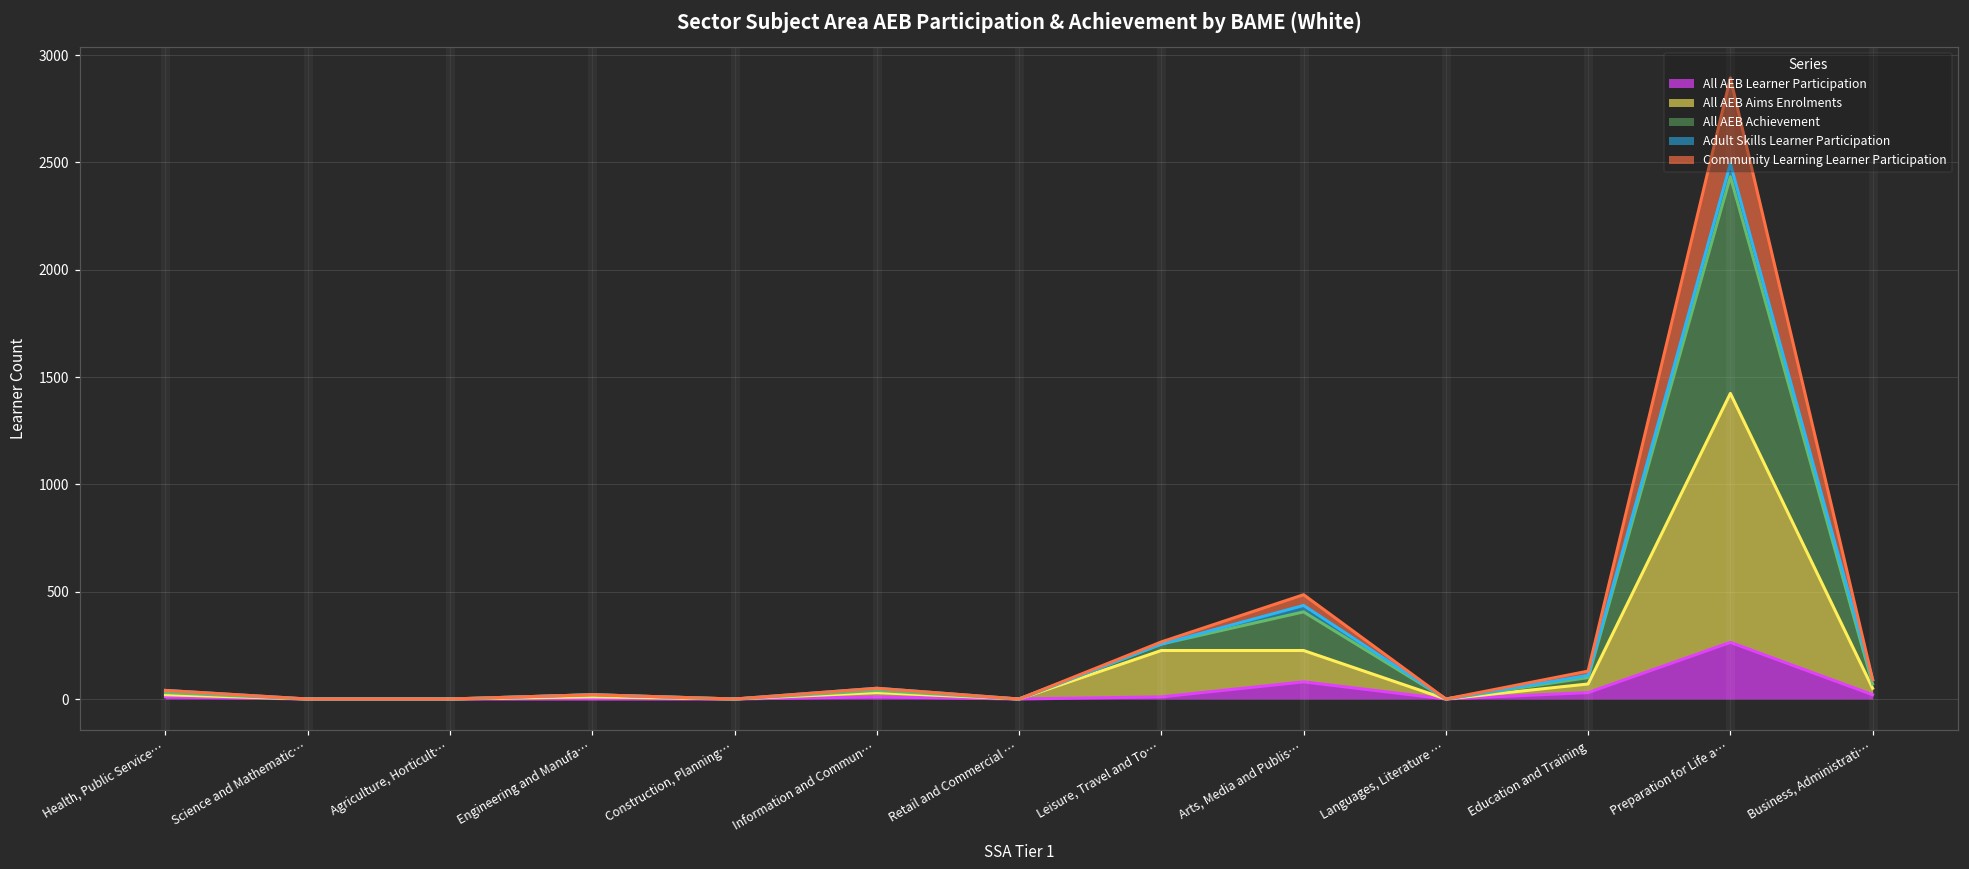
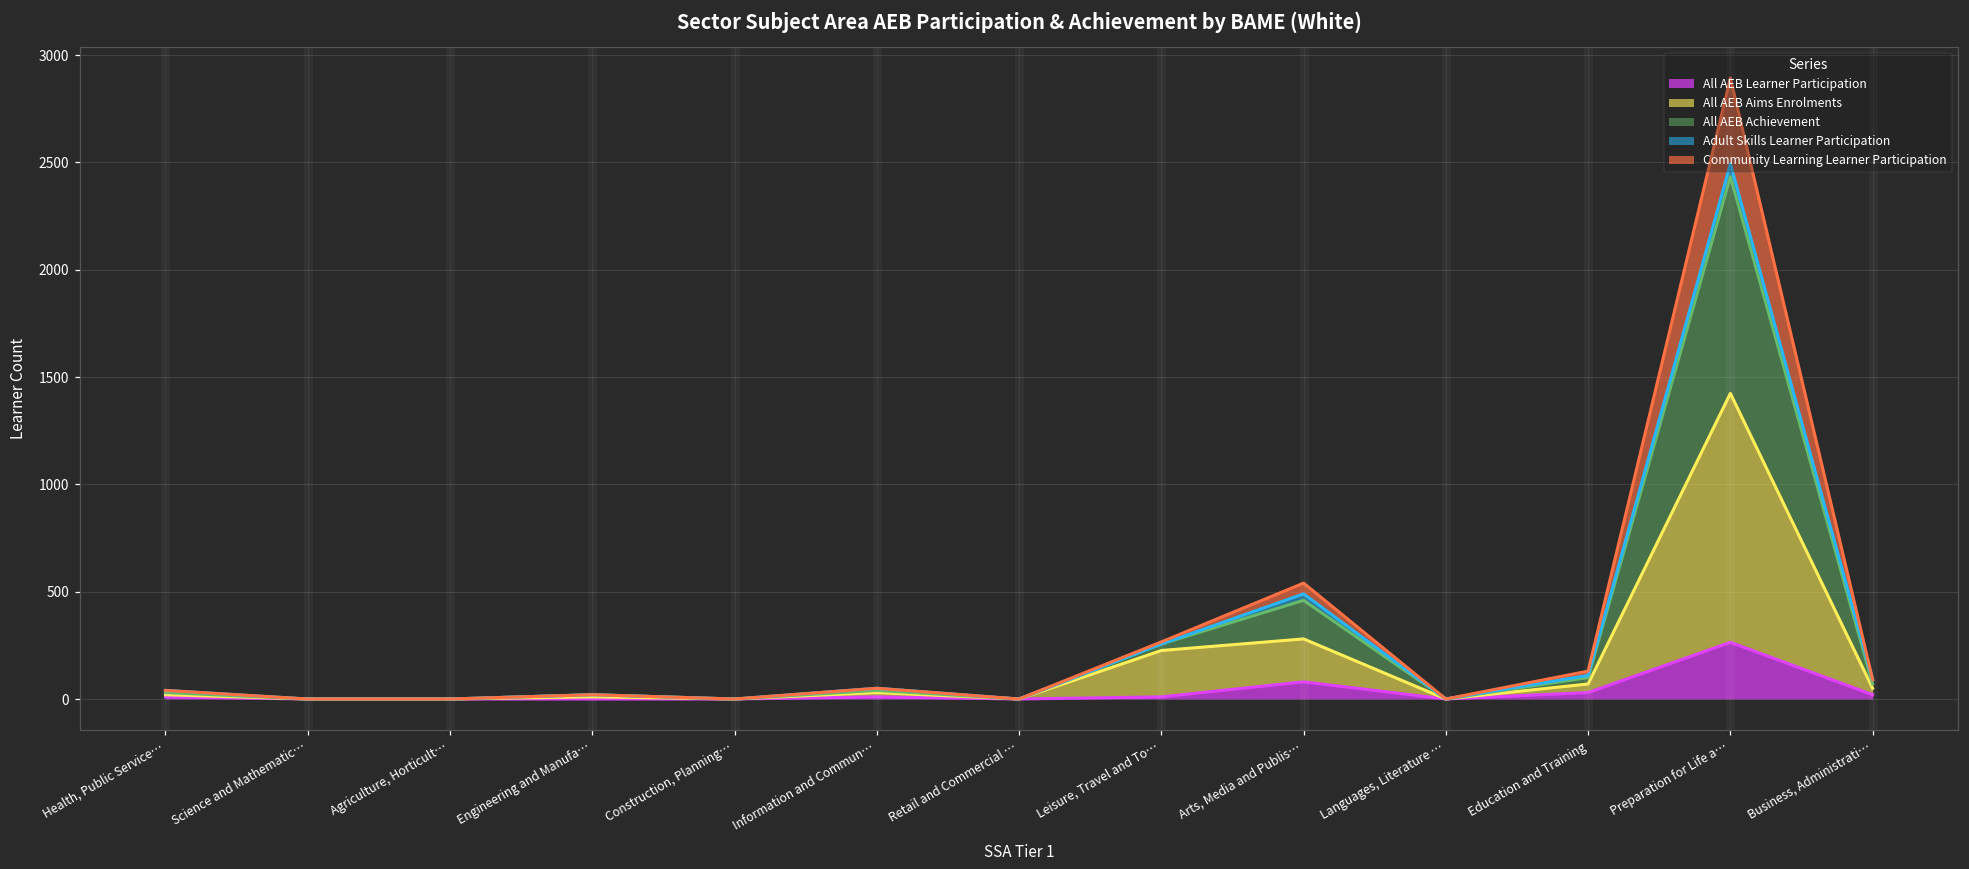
All AEB Aims Enrolments, Arts, Media and Publis…: 150 -> 200
